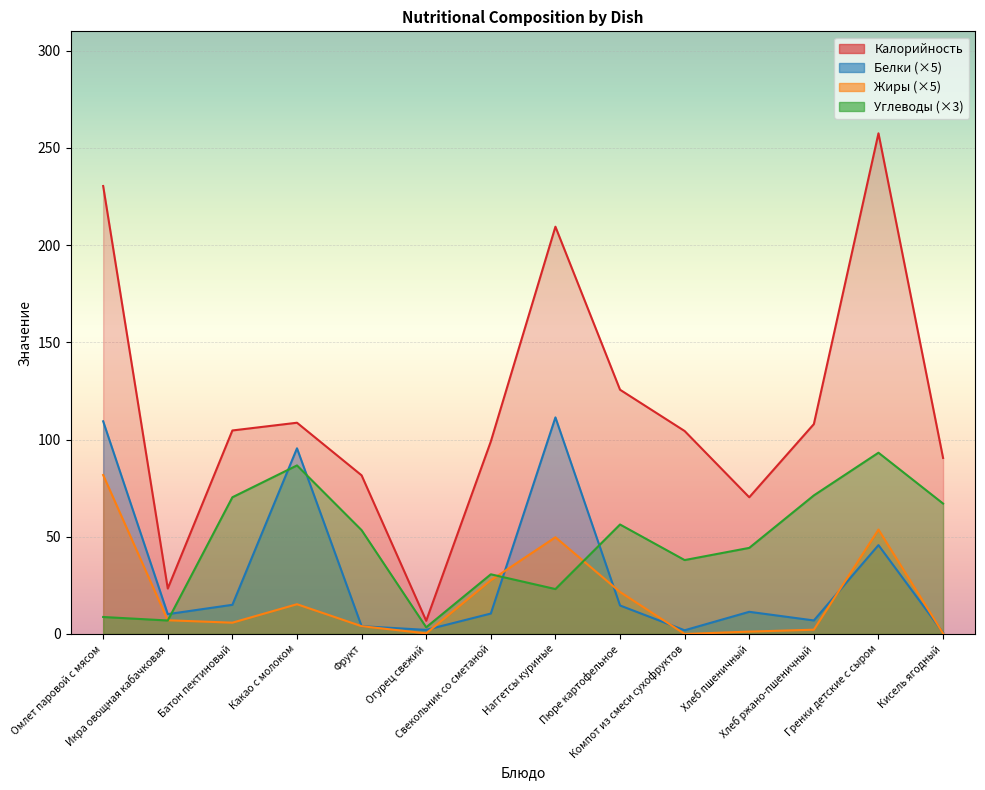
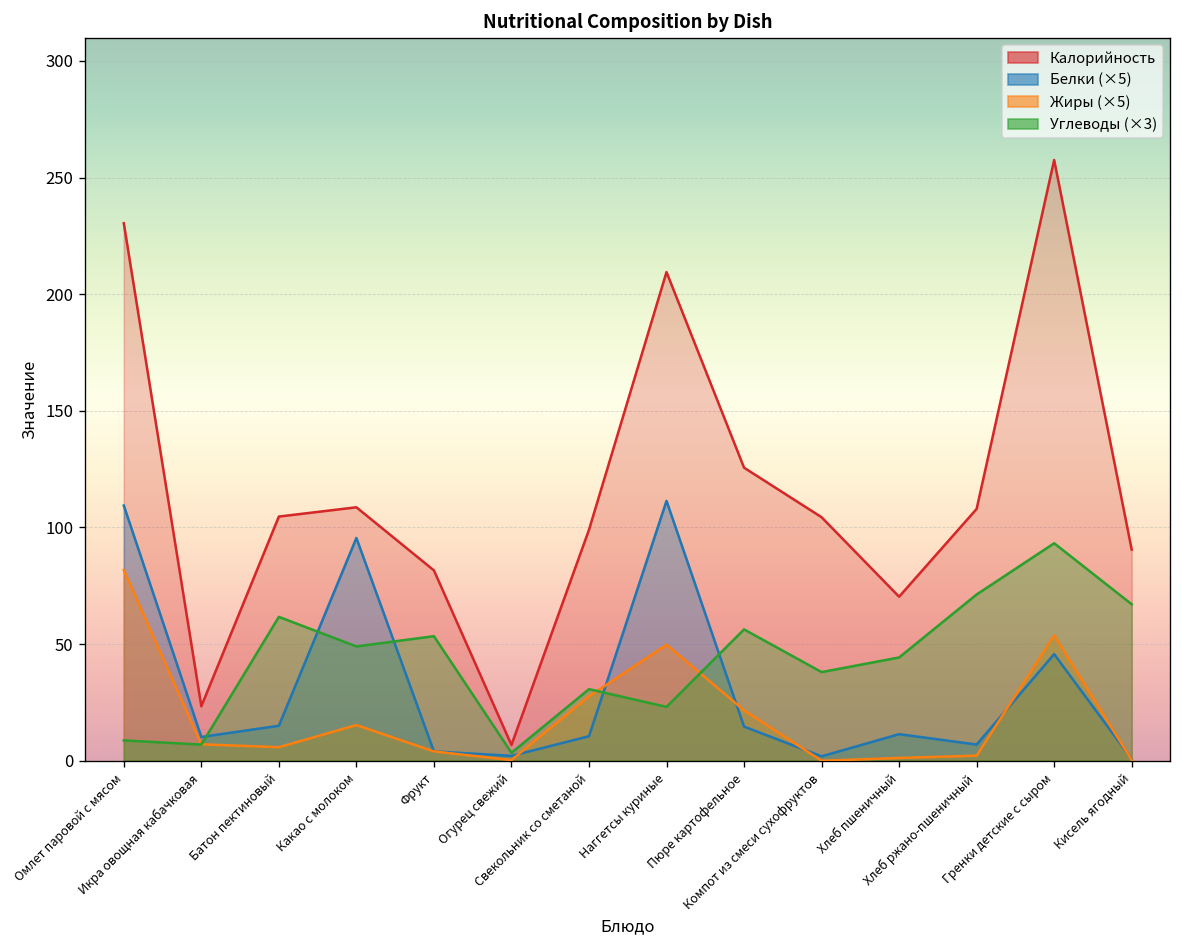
Углеводы (×3), Батон пектиновый: 70 -> 62
Углеводы (×3), Какао с молоком: 87 -> 49
